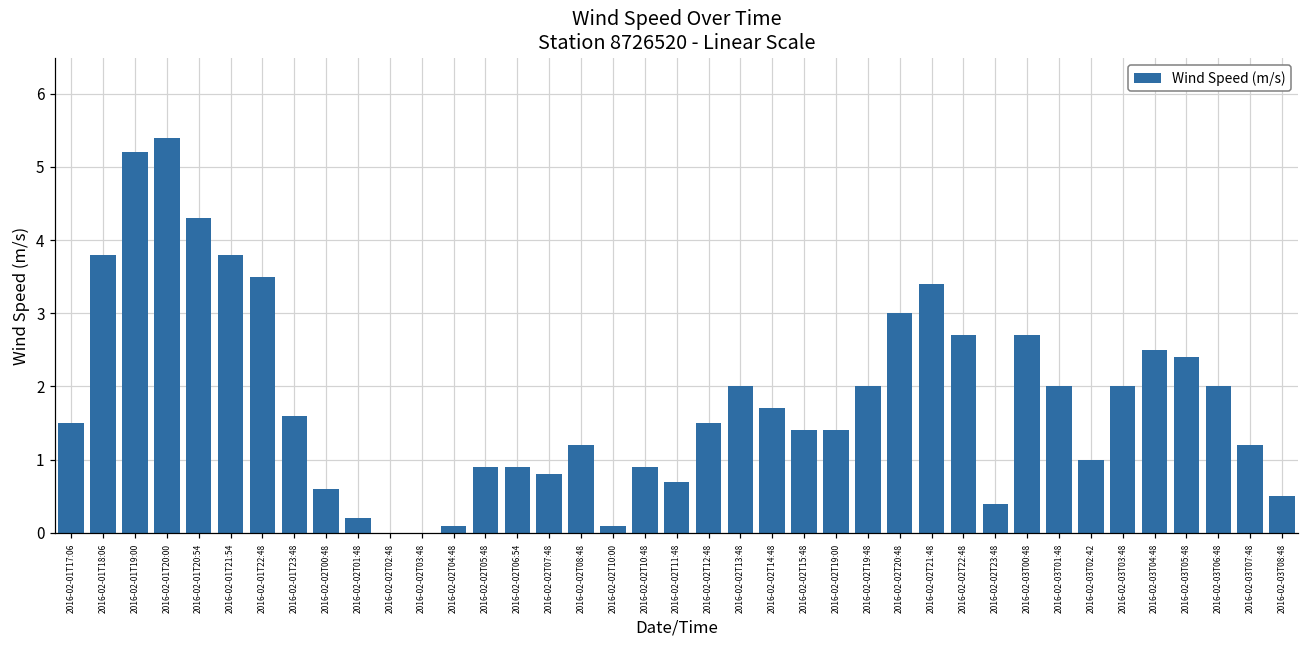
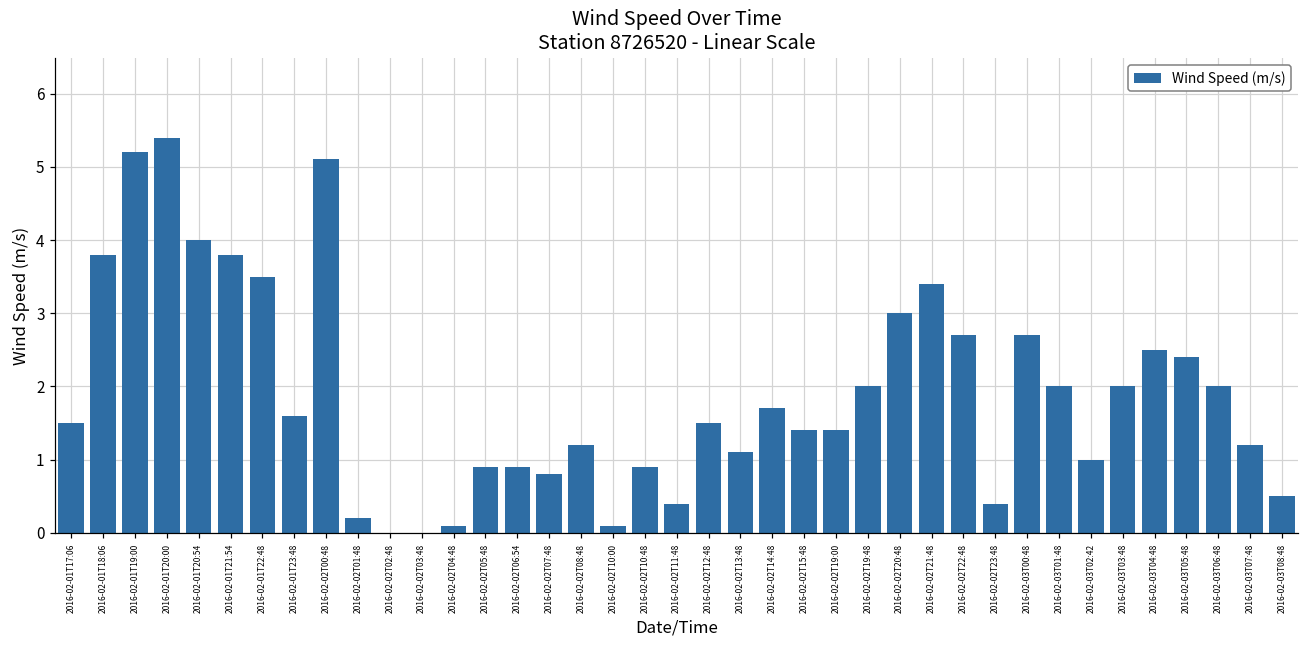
2016-02-01T20:54: 4.3 -> 4.0
2016-02-02T00:48: 0.6 -> 5.1
2016-02-02T11:48: 0.7 -> 0.4
2016-02-02T13:48: 2.0 -> 1.1
